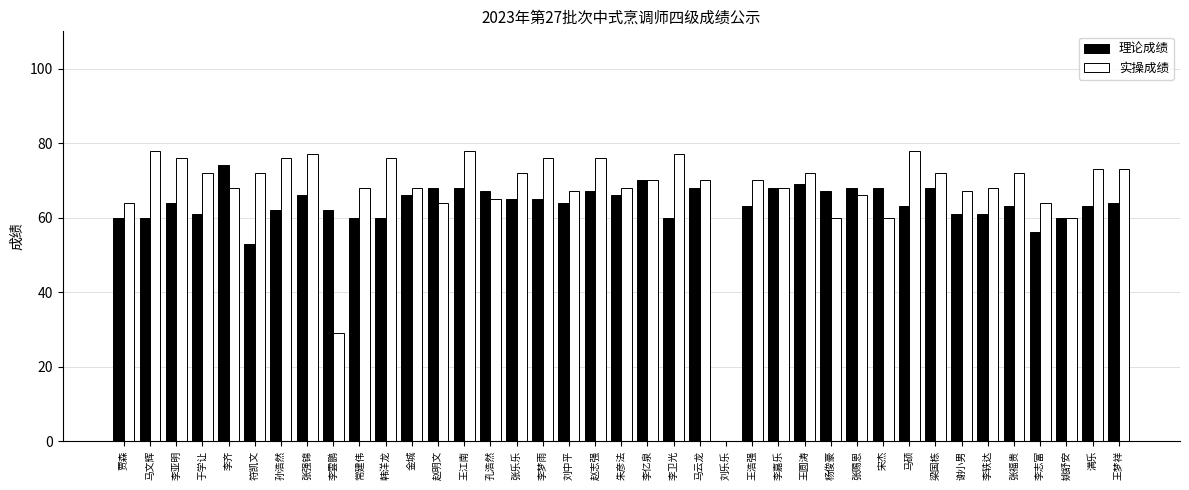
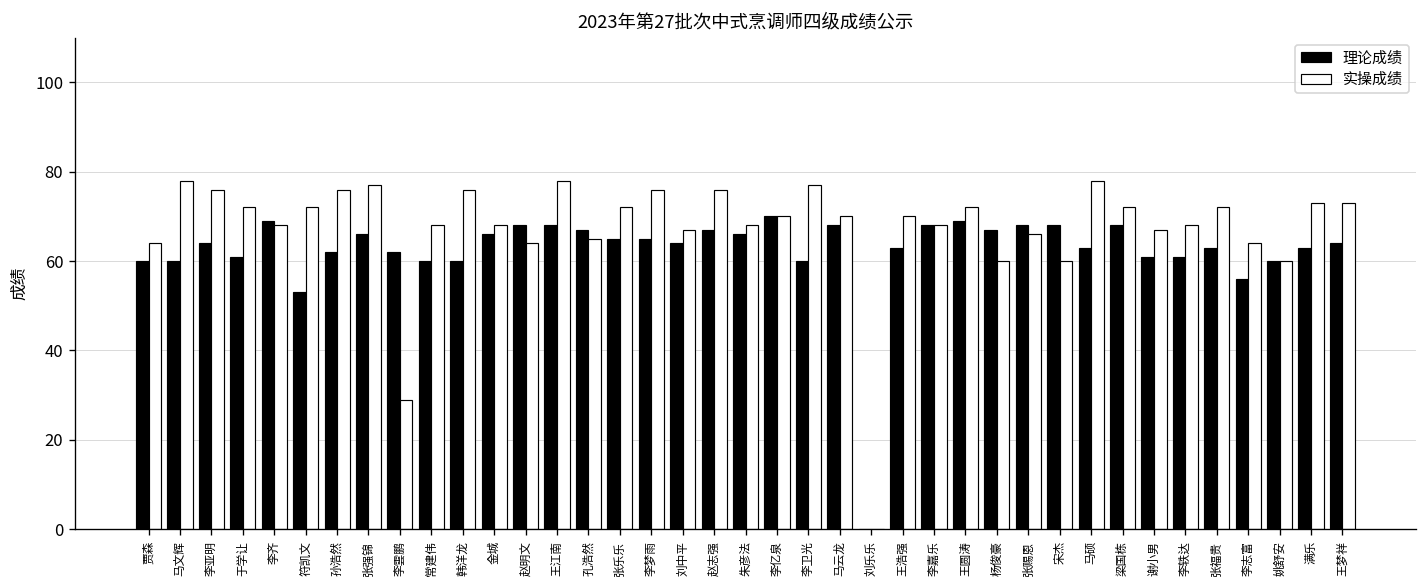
理论成绩, 李齐: 74 -> 69
